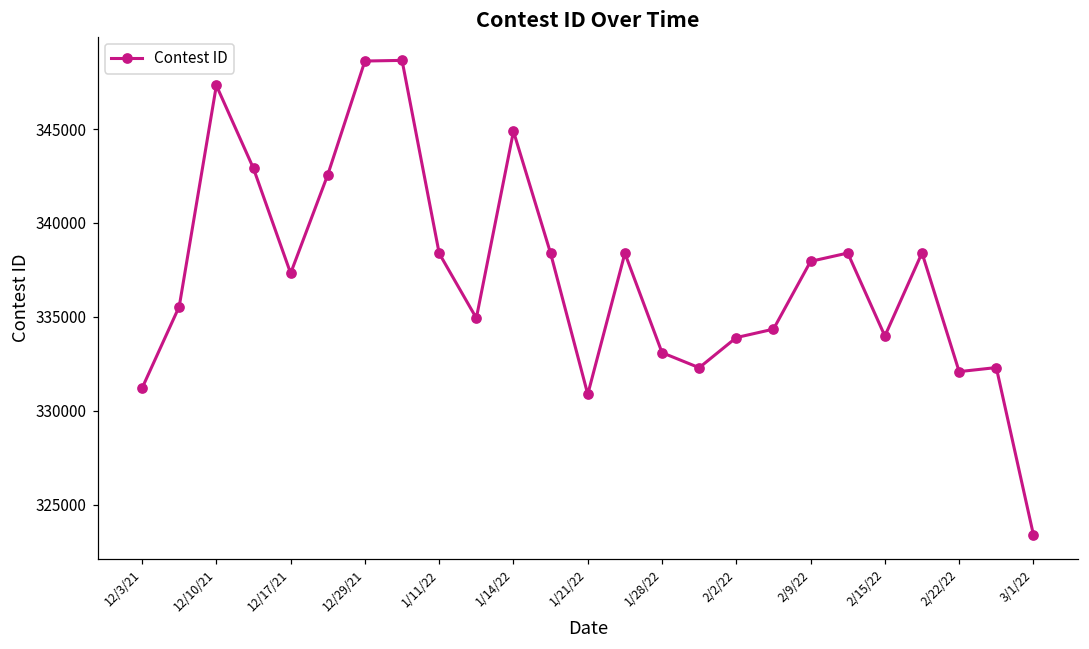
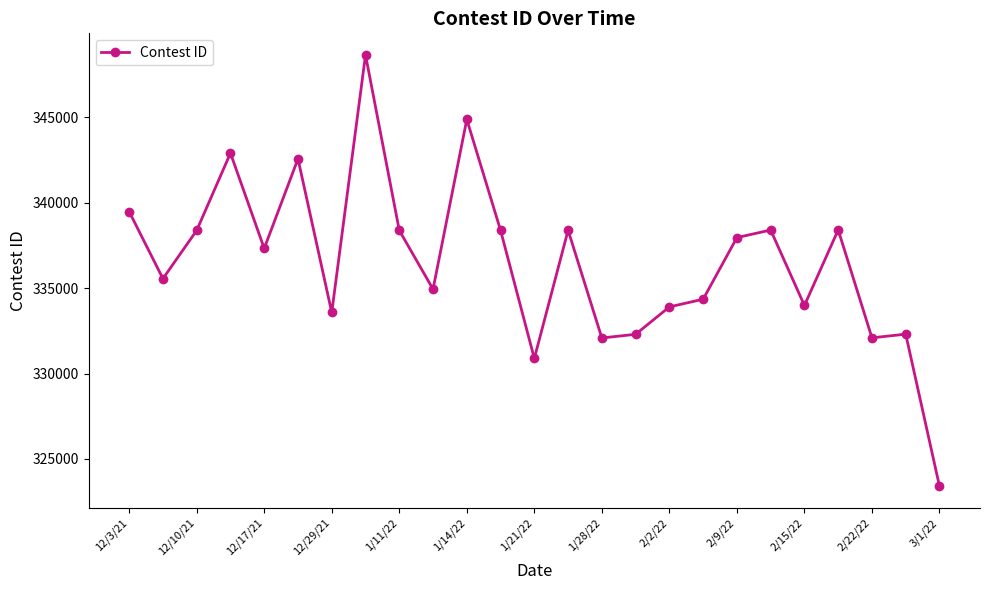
12/3/21: 331200 -> 339500
12/10/21: 347300 -> 338400
12/29/21: 348600 -> 333600
1/28/22: 333100 -> 332100
